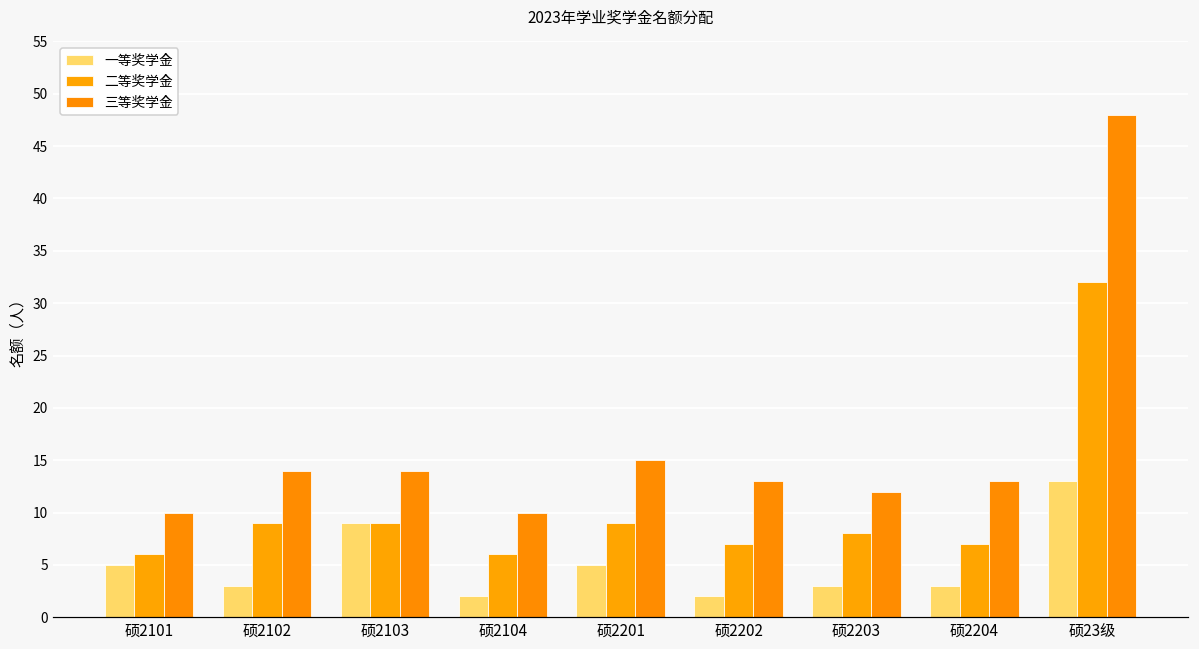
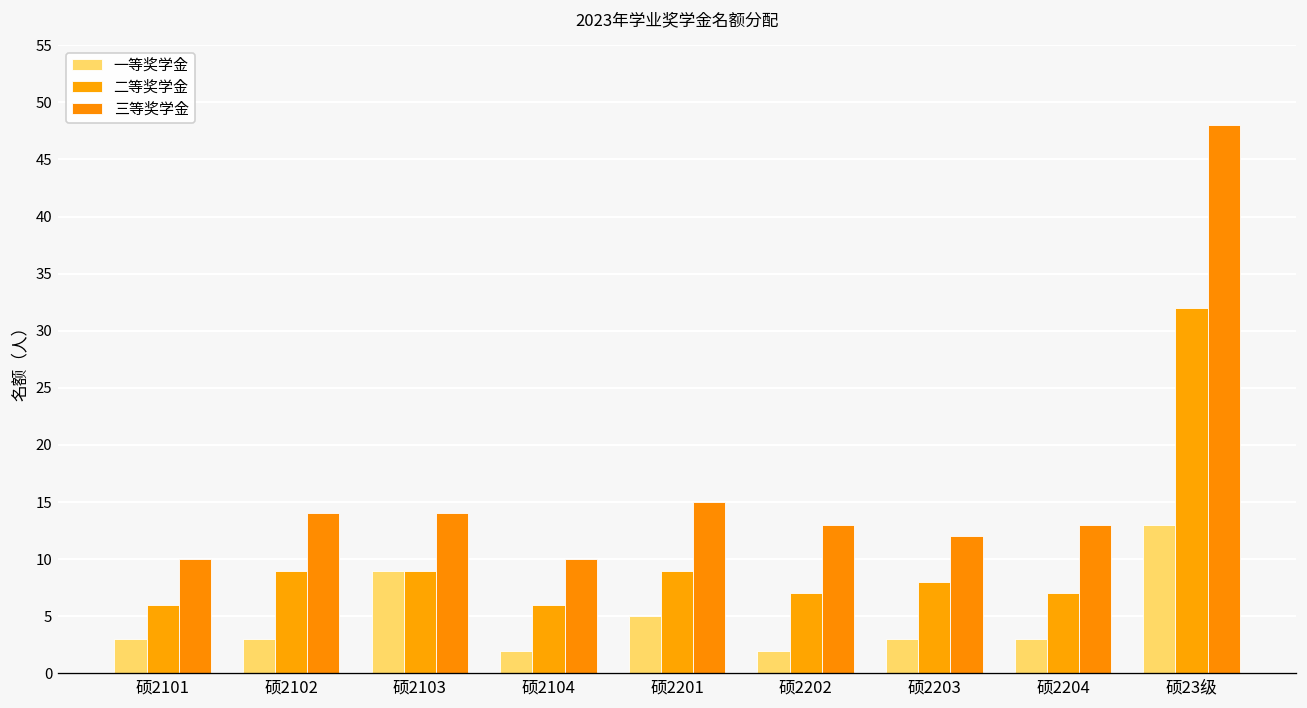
一等奖学金, 硕2101: 5 -> 3
